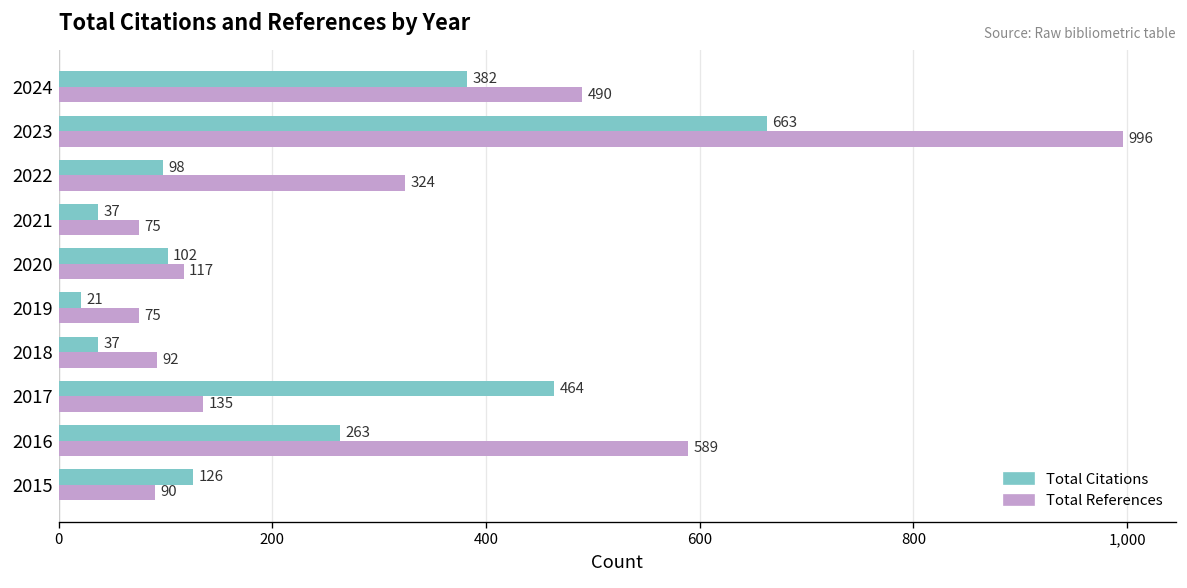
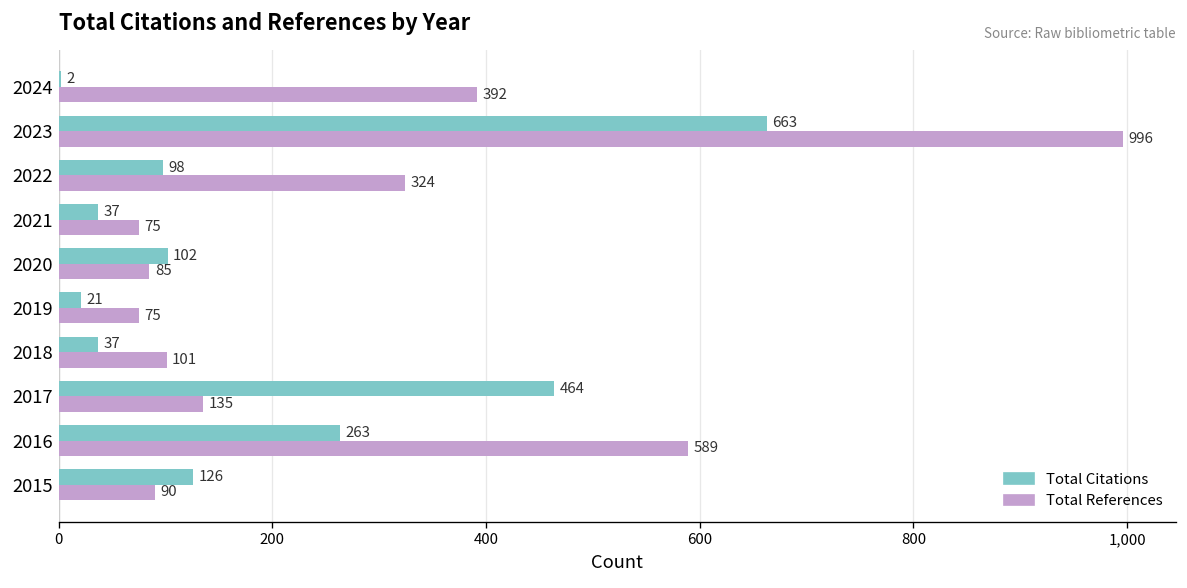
Total Citations, 2024: 382 -> 2
Total References, 2024: 490 -> 392
Total References, 2020: 117 -> 85
Total References, 2018: 92 -> 101
